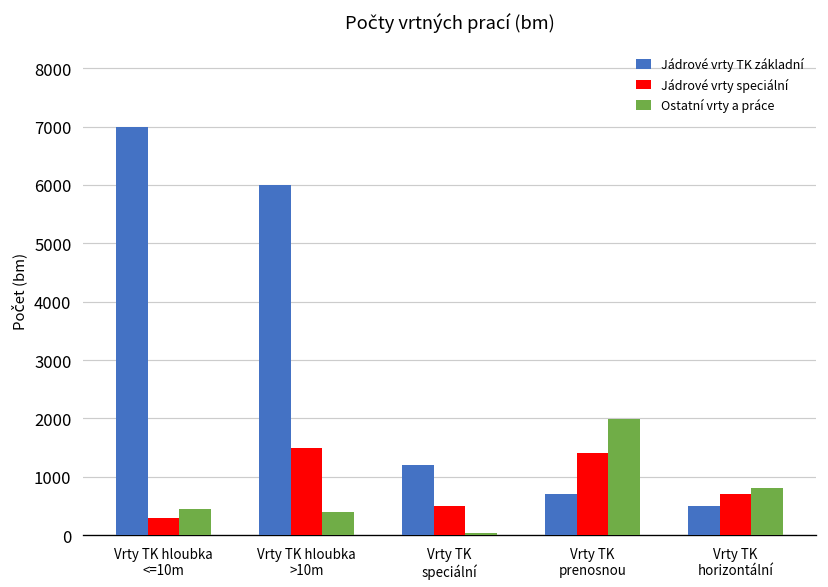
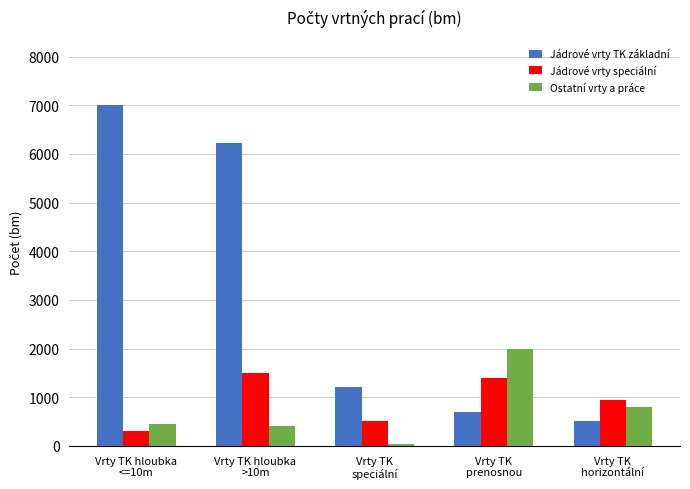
Jádrové vrty TK základní, Vrty TK hloubka >10m: 6000 -> 6200
Jádrové vrty speciální, Vrty TK horizontální: 700 -> 900
